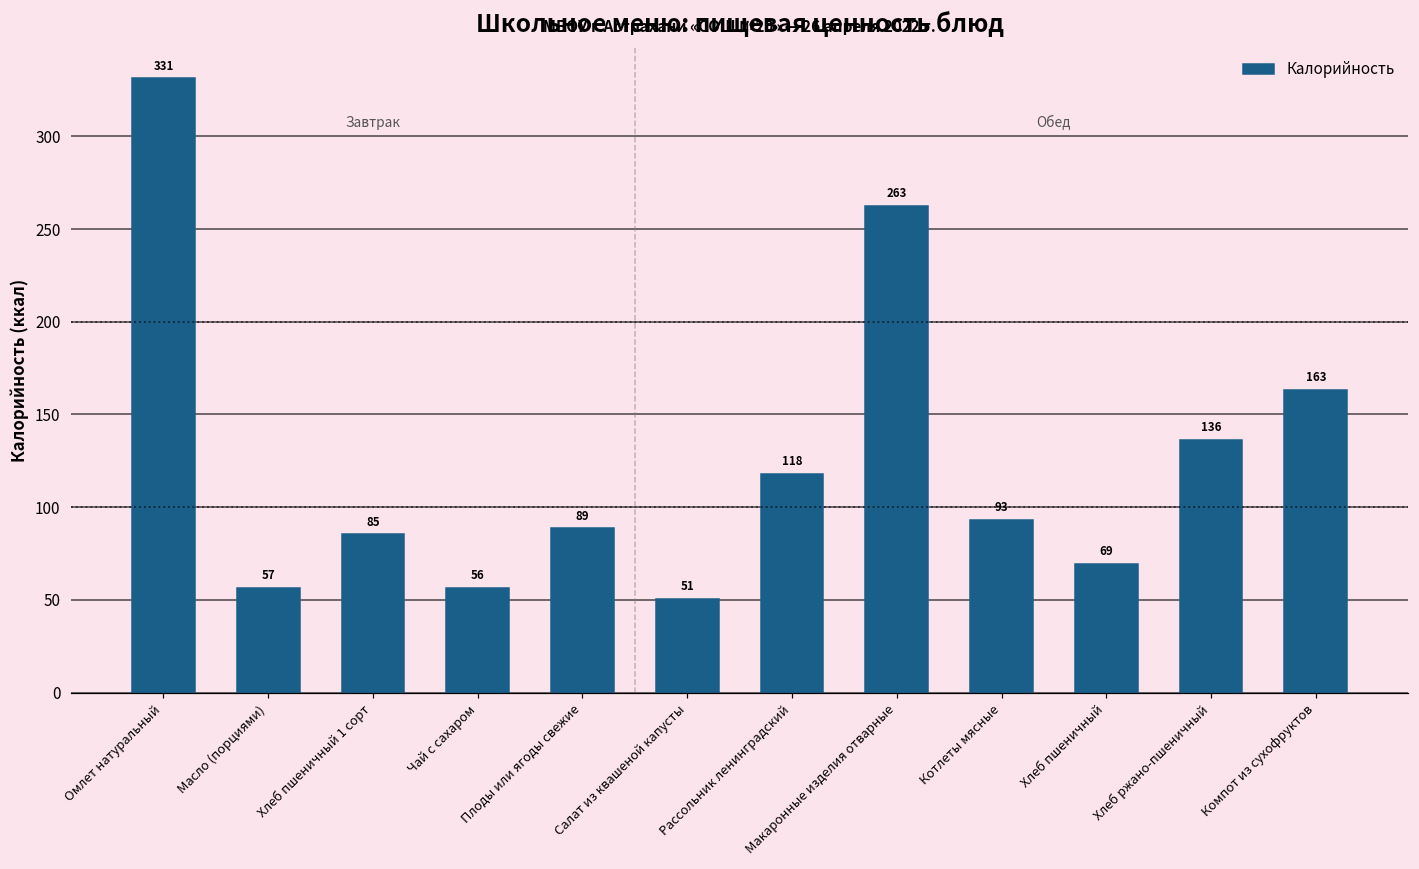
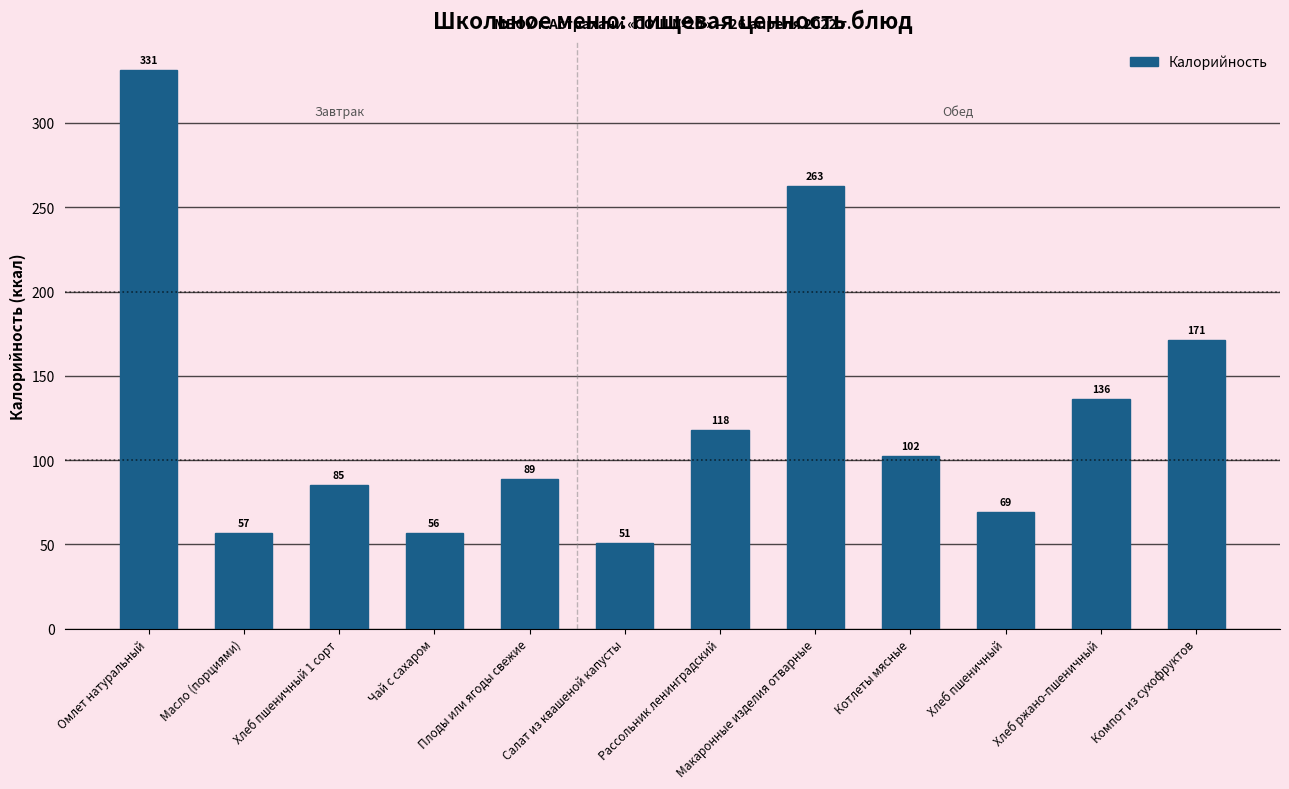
Котлеты мясные: 93 -> 102
Компот из сухофруктов: 163 -> 171
